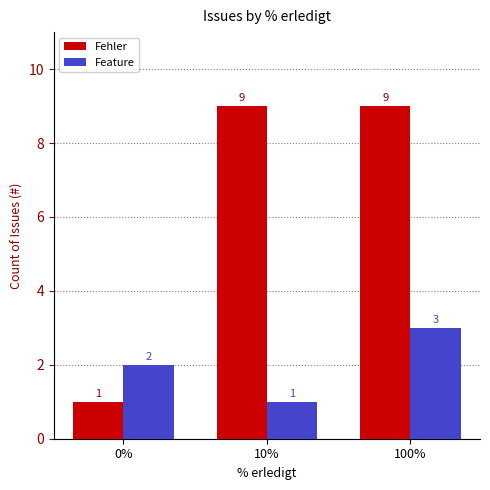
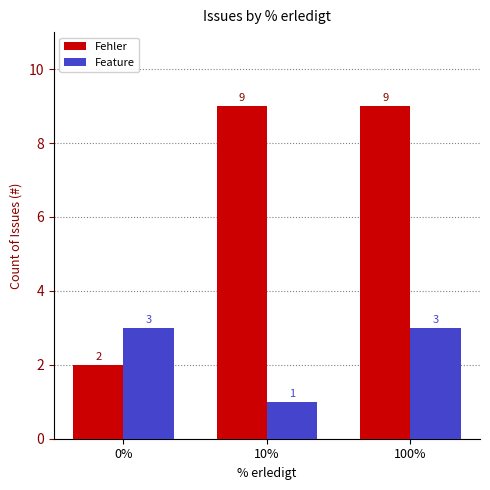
Fehler, 0%: 1 -> 2
Feature, 0%: 2 -> 3
